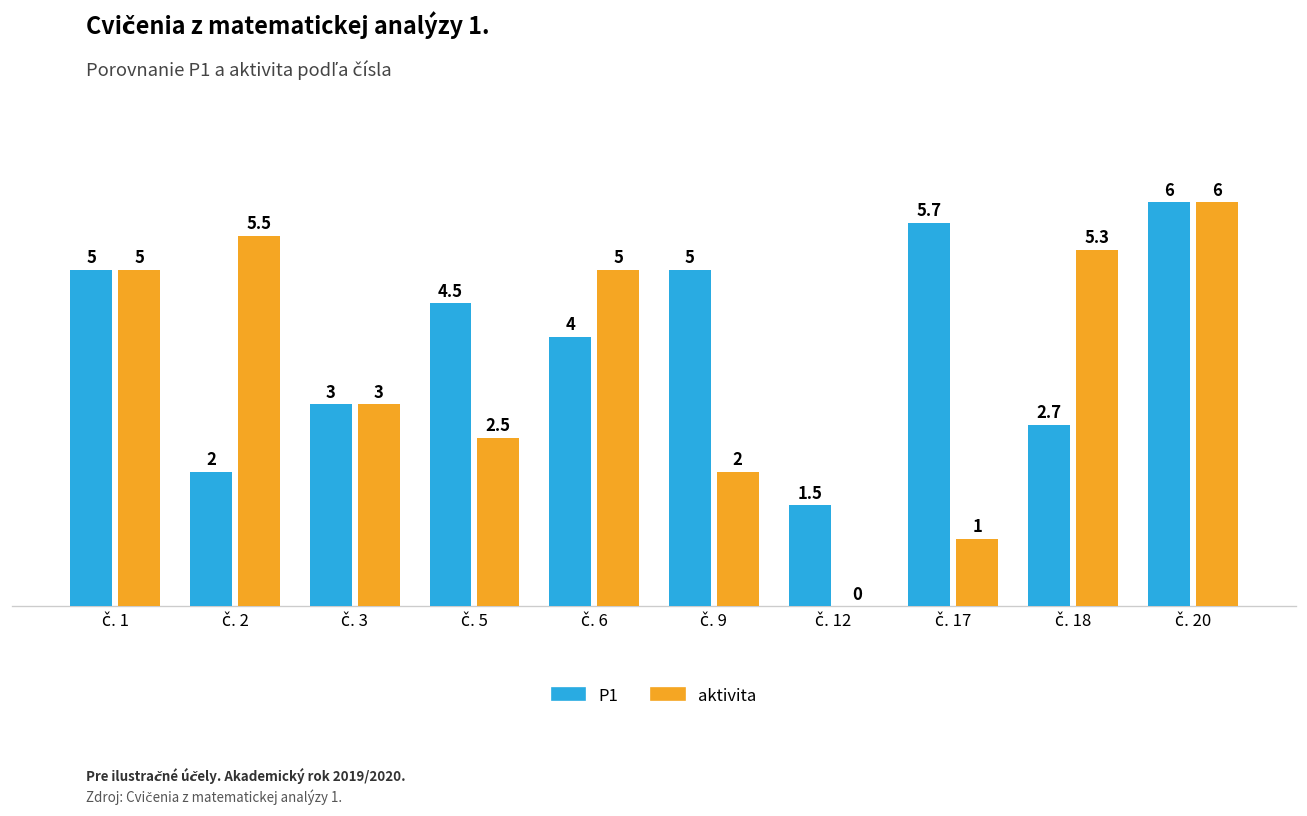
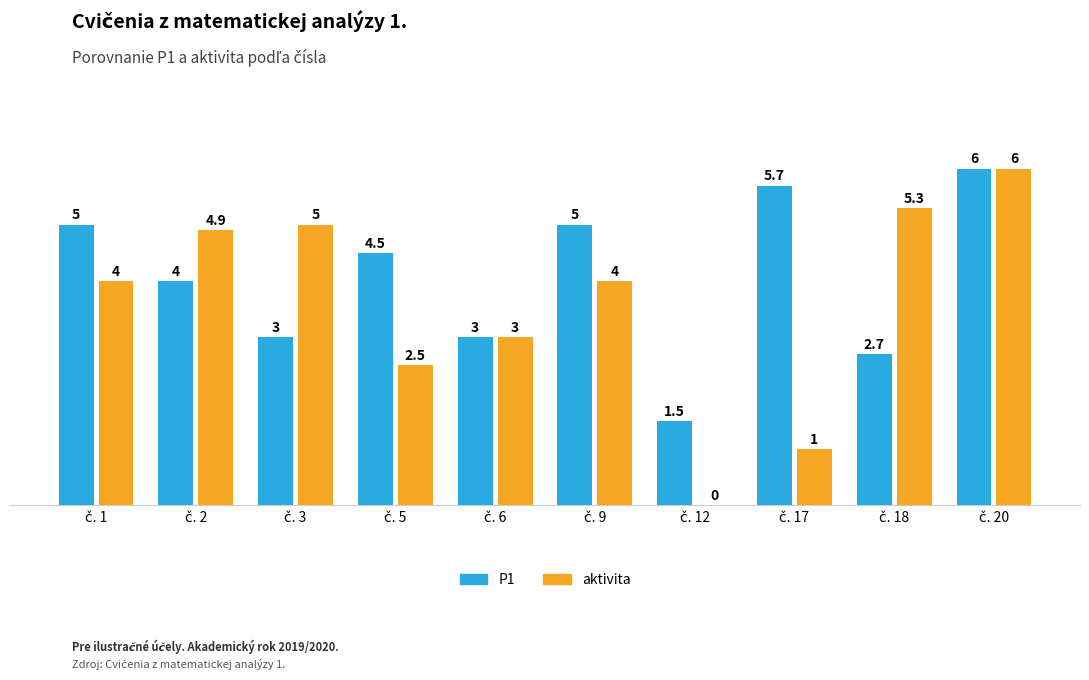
aktivita, č. 1: 5 -> 4
P1, č. 2: 2 -> 4
aktivita, č. 2: 5.5 -> 4.9
aktivita, č. 3: 3 -> 5
P1, č. 6: 4 -> 3
aktivita, č. 6: 5 -> 3
aktivita, č. 9: 2 -> 4
